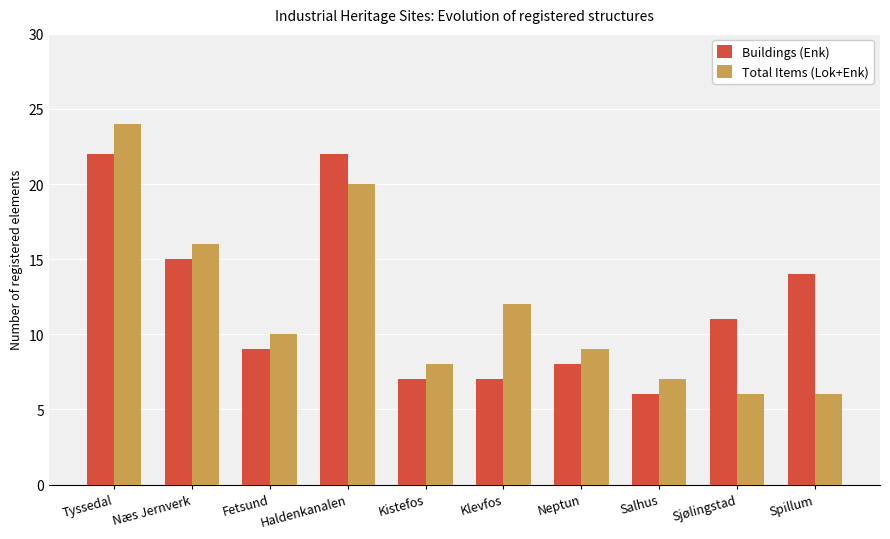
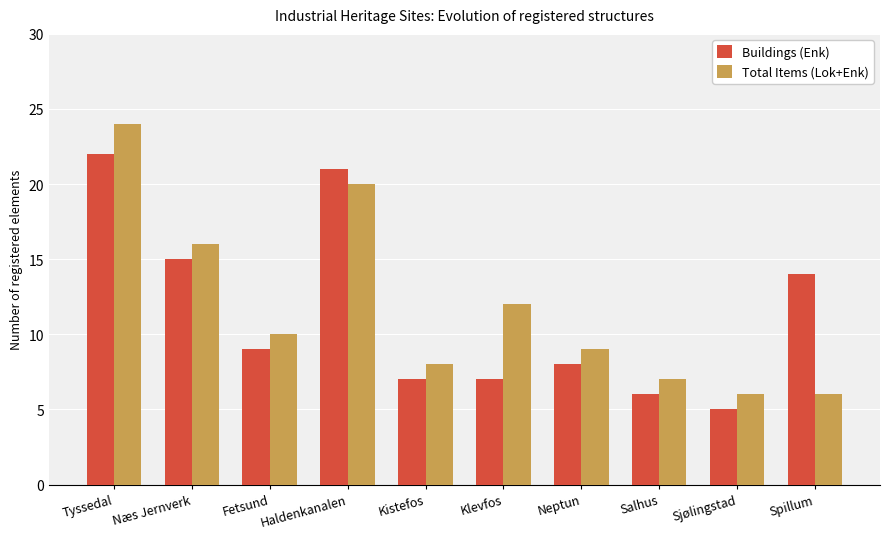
Buildings (Enk), Haldenkanalen: 22 -> 21
Buildings (Enk), Sjølingstad: 11 -> 5
